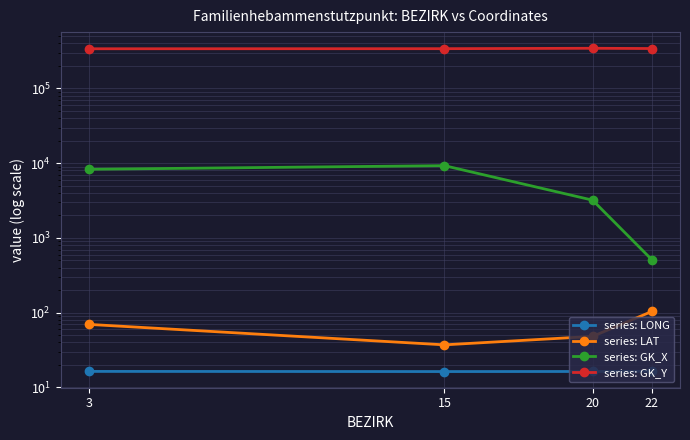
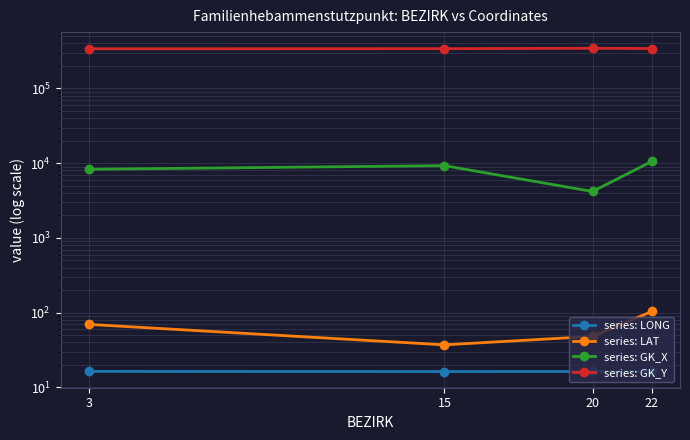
series: GK_X, 20: 3200 -> 4000
series: GK_X, 22: 500 -> 11000
